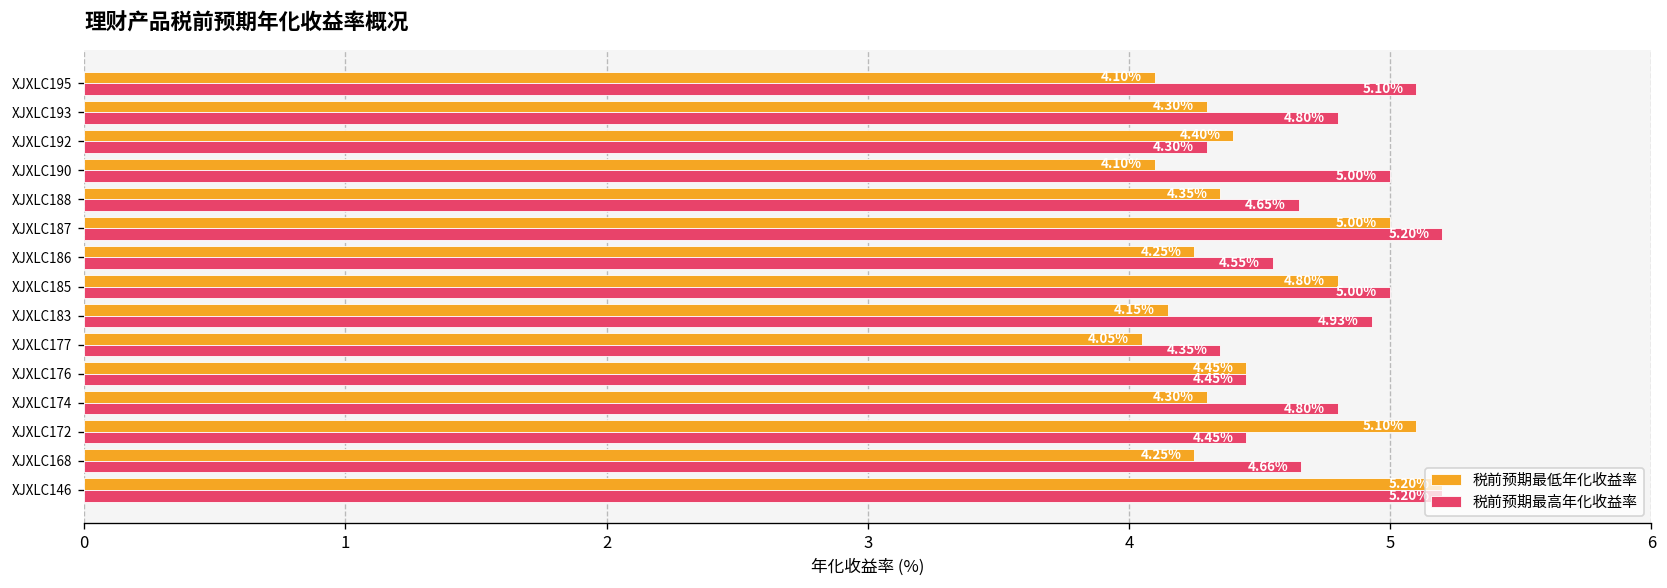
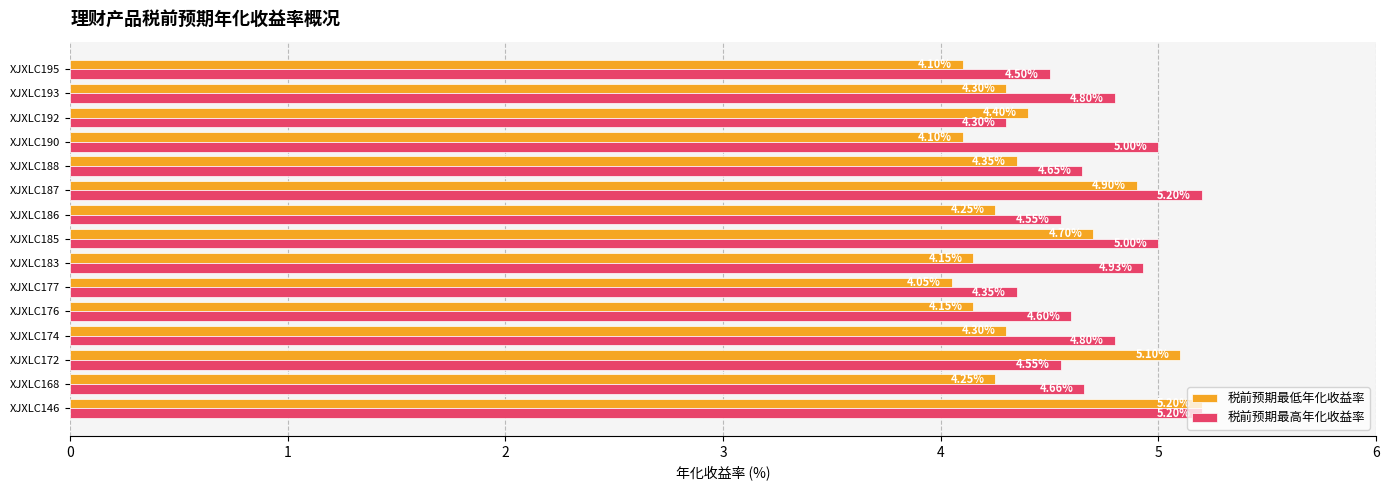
税前预期最高年化收益率, XJXLC195: 5.10% -> 4.50%
税前预期最低年化收益率, XJXLC187: 5.00% -> 4.90%
税前预期最低年化收益率, XJXLC185: 4.80% -> 4.70%
税前预期最低年化收益率, XJXLC176: 4.45% -> 4.15%
税前预期最高年化收益率, XJXLC176: 4.45% -> 4.60%
税前预期最高年化收益率, XJXLC172: 4.45% -> 4.55%
